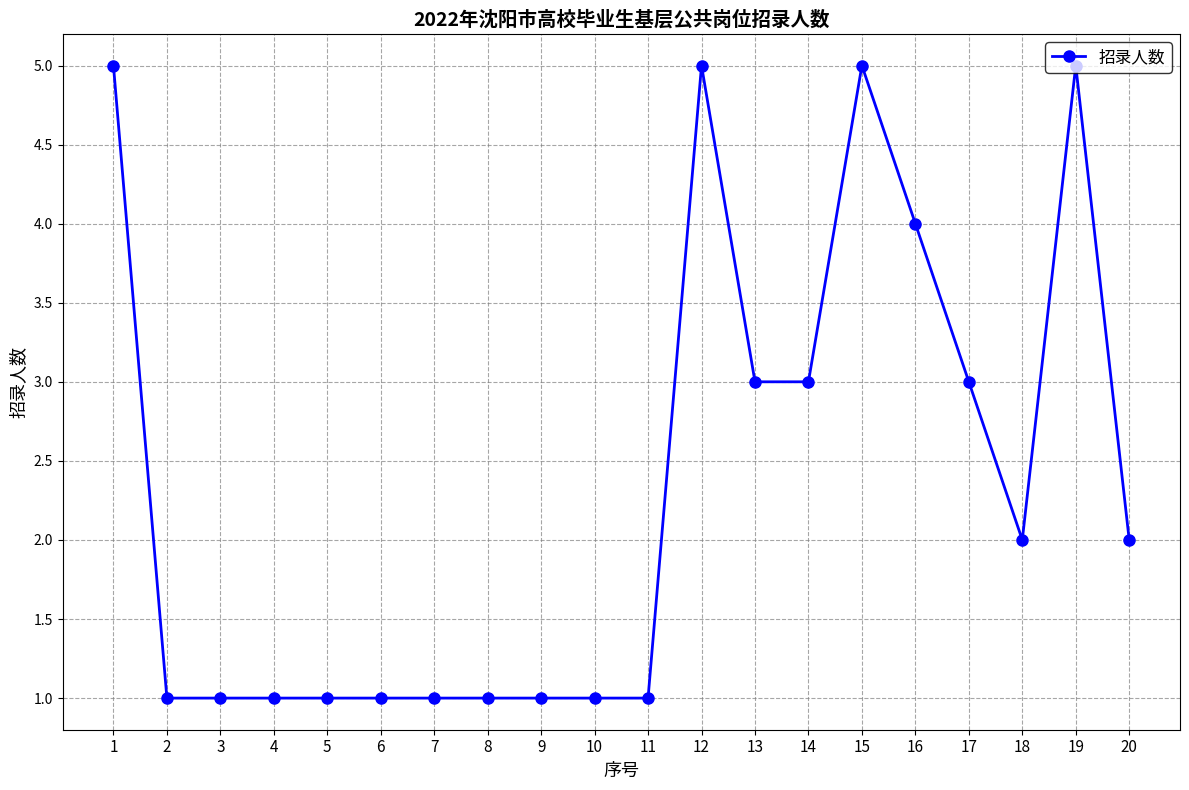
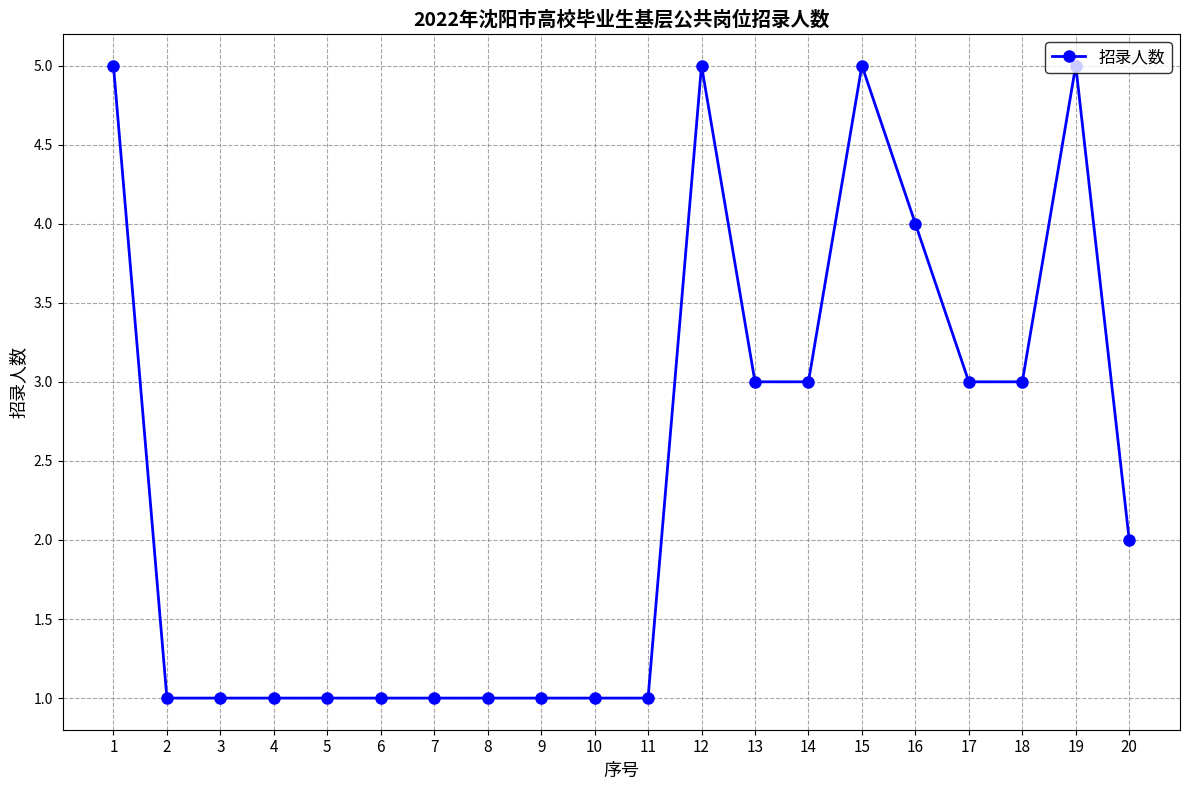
18: 2 -> 3
